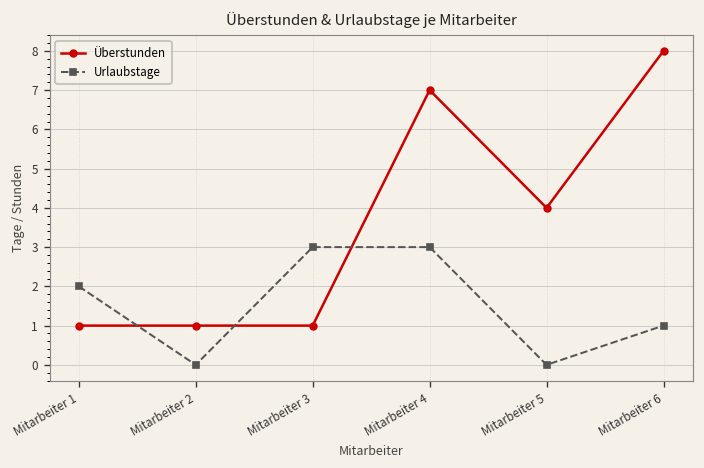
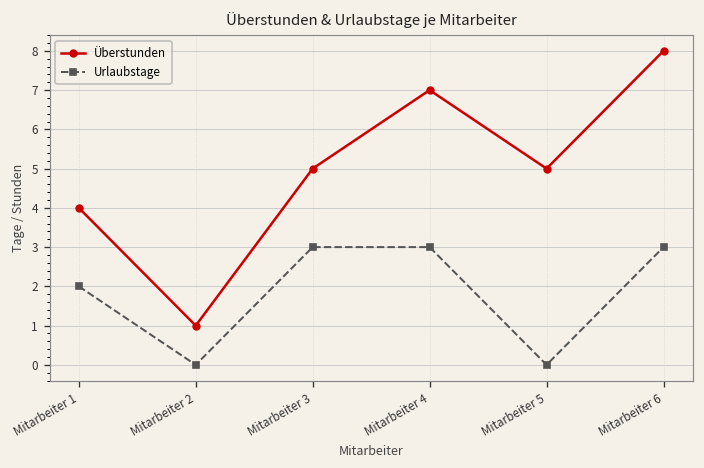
Überstunden, Mitarbeiter 1: 1 -> 4
Überstunden, Mitarbeiter 3: 1 -> 5
Überstunden, Mitarbeiter 5: 4 -> 5
Urlaubstage, Mitarbeiter 6: 1 -> 3
